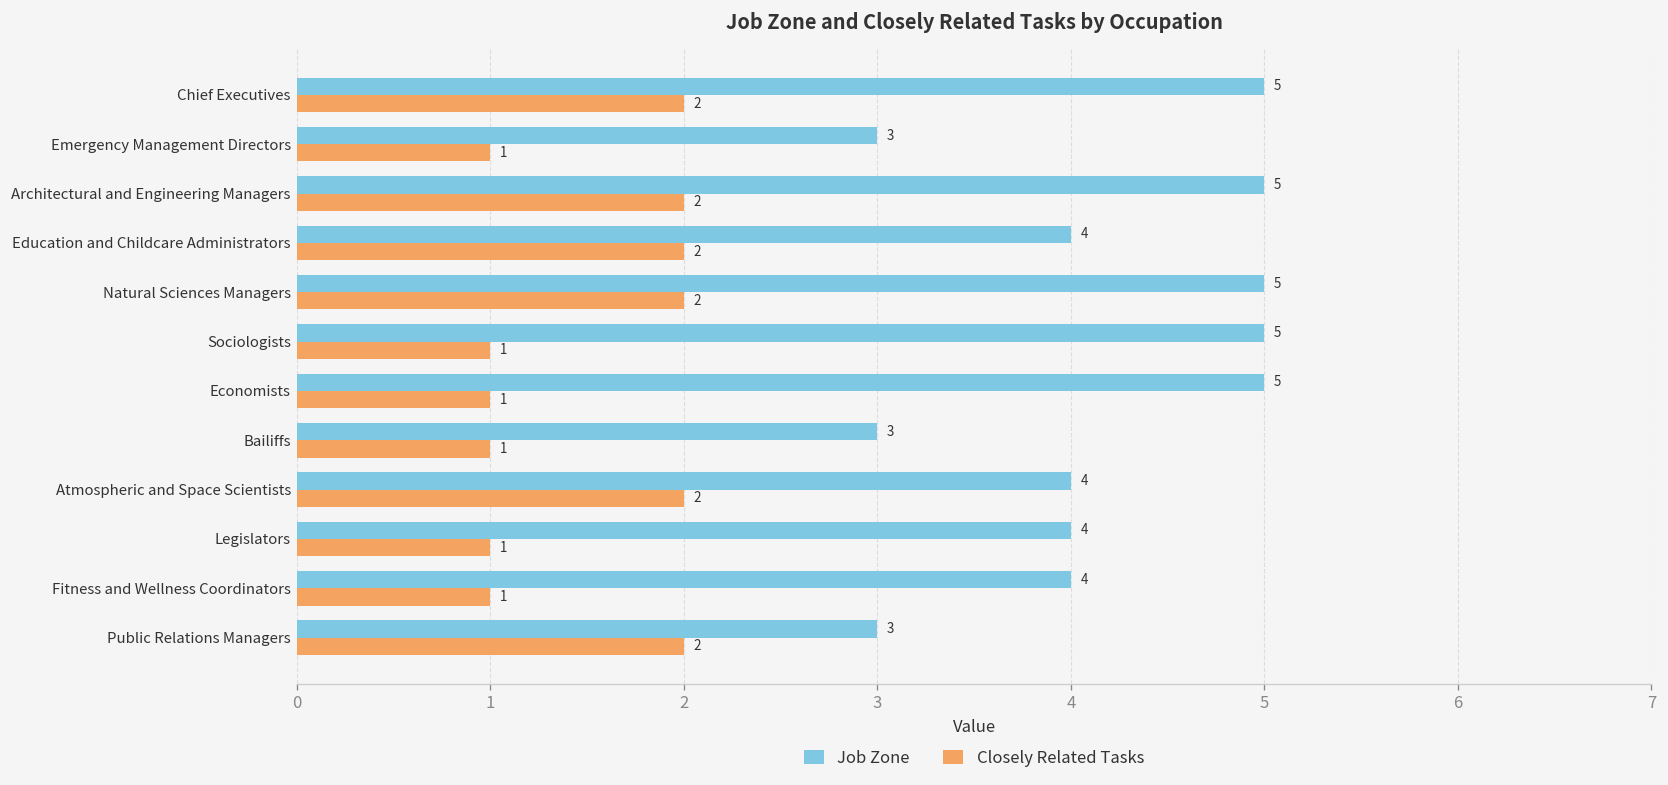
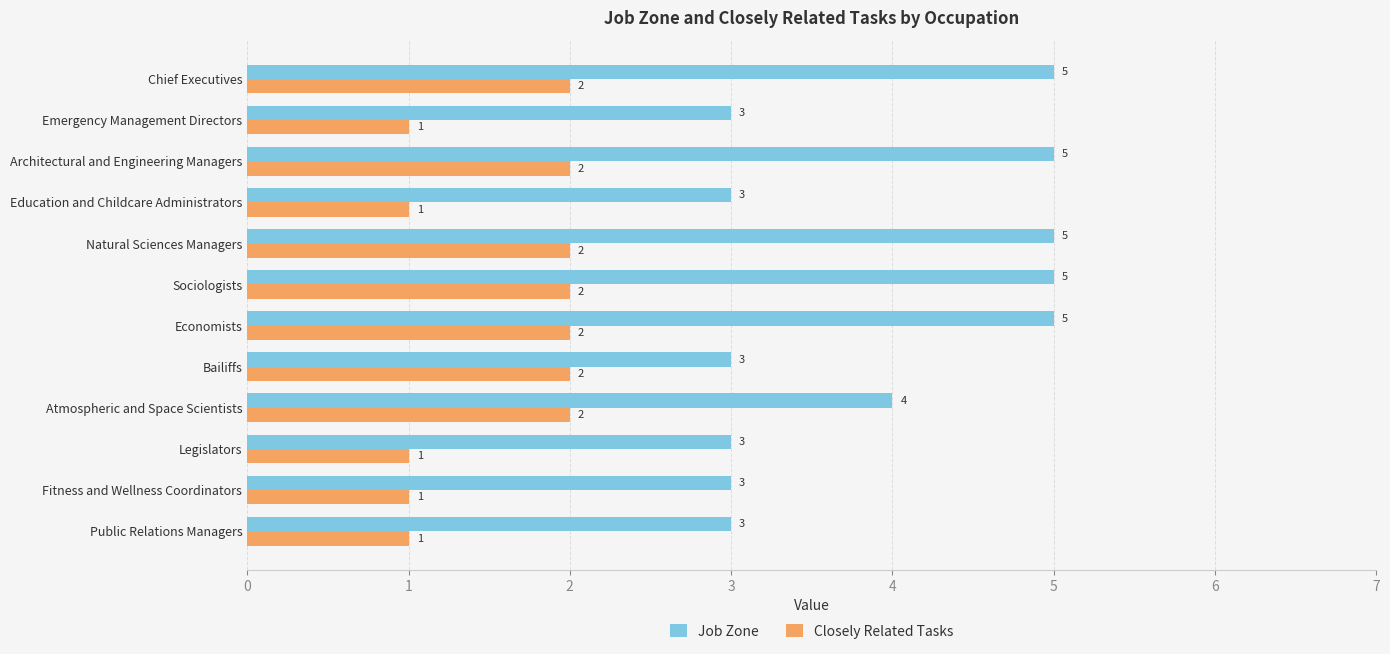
Job Zone, Education and Childcare Administrators: 4 -> 3
Closely Related Tasks, Education and Childcare Administrators: 2 -> 1
Closely Related Tasks, Sociologists: 1 -> 2
Closely Related Tasks, Economists: 1 -> 2
Closely Related Tasks, Bailiffs: 1 -> 2
Job Zone, Legislators: 4 -> 3
Job Zone, Fitness and Wellness Coordinators: 4 -> 3
Closely Related Tasks, Public Relations Managers: 2 -> 1
